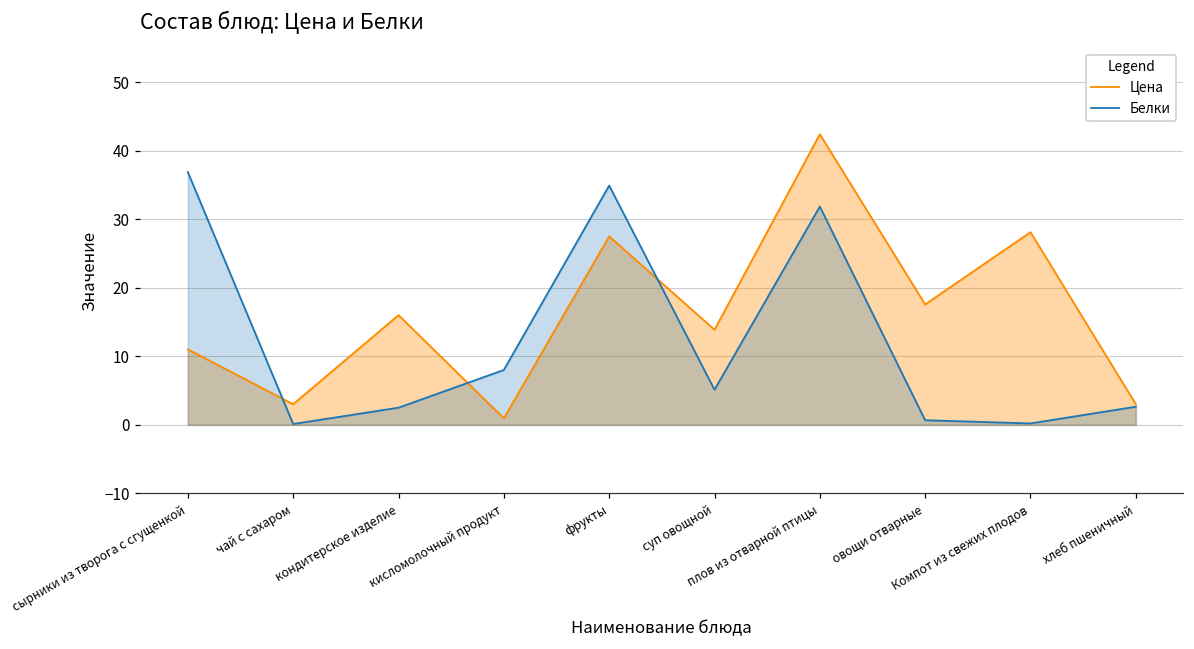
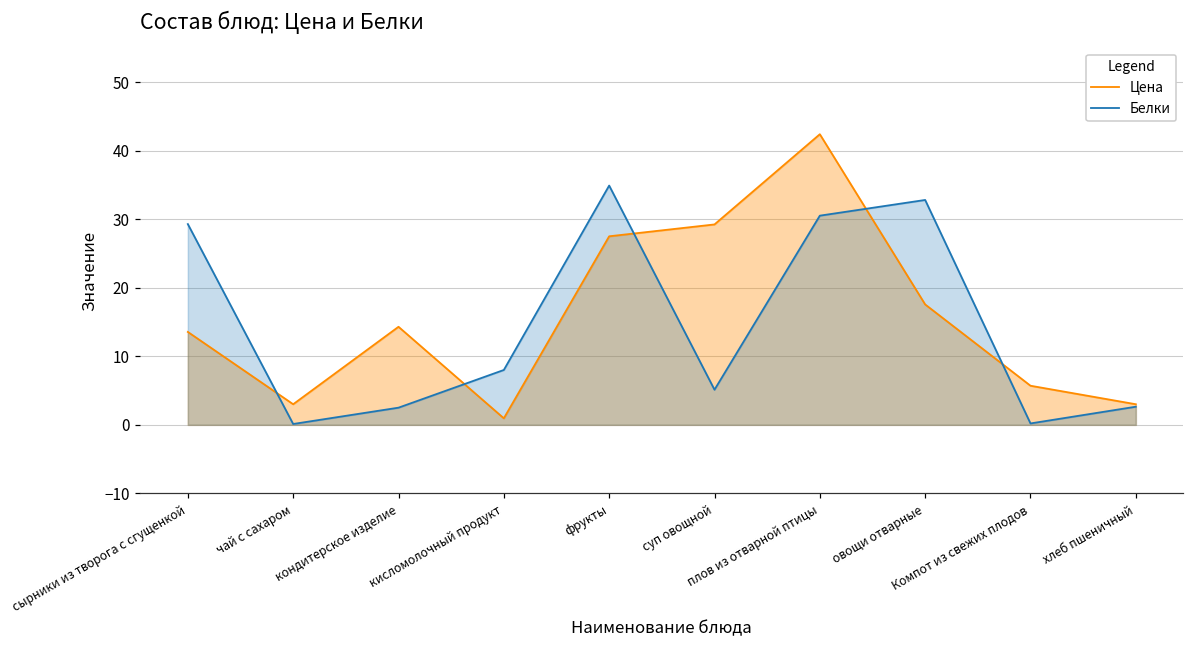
Цена, сырники из творога с сгущенкой: 11 -> 14
Белки, сырники из творога с сгущенкой: 37 -> 29
Цена, кондитерское изделие: 16 -> 14
Цена, суп овощной: 14 -> 29
Белки, плов из отварной птицы: 32 -> 31
Белки, овощи отварные: 1 -> 33
Цена, Компот из свежих плодов: 28 -> 6
